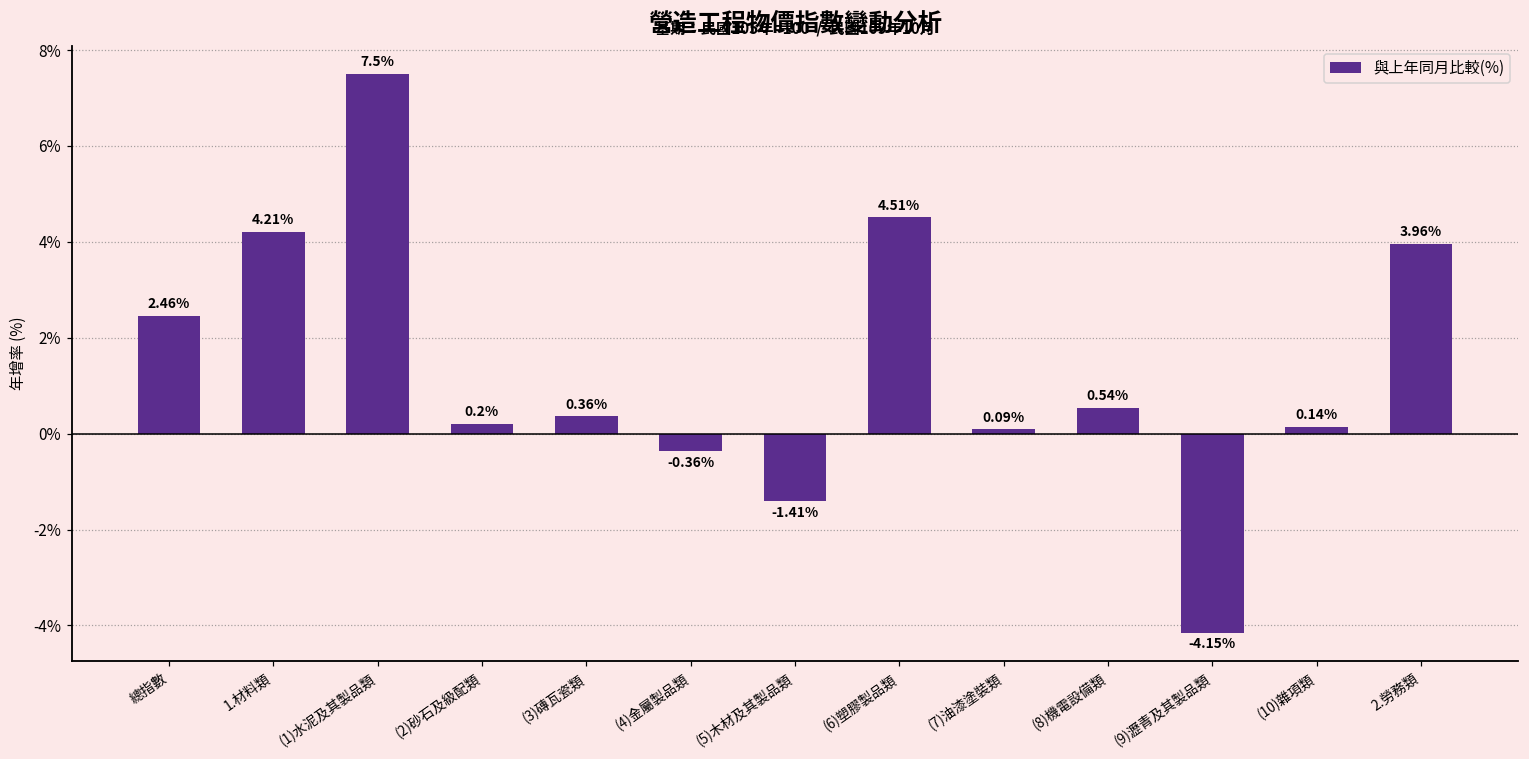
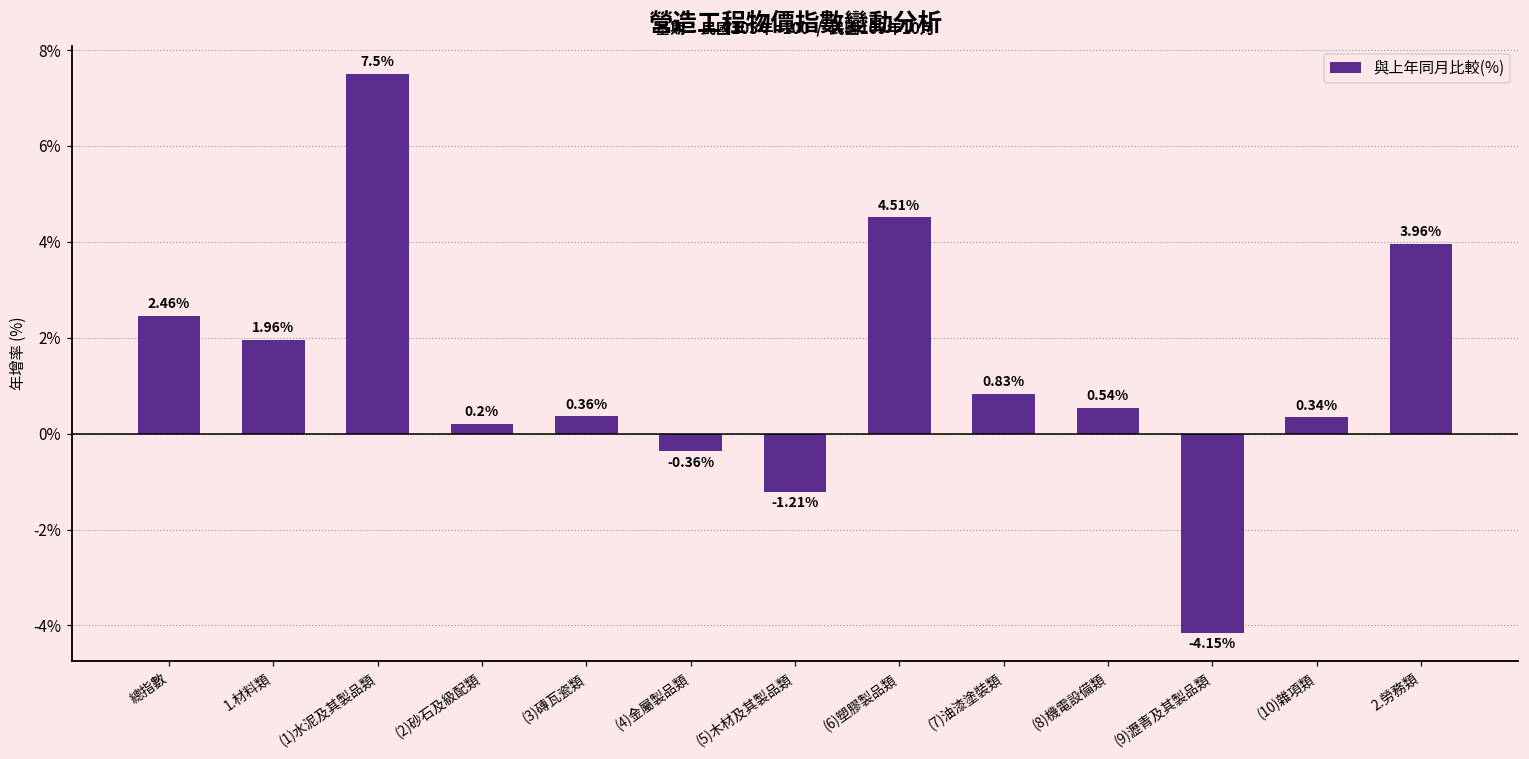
1.材料類: 4.21% -> 1.96%
(5)木材及其製品類: -1.41% -> -1.21%
(7)油漆塗裝類: 0.09% -> 0.83%
(10)雜項類: 0.14% -> 0.34%
